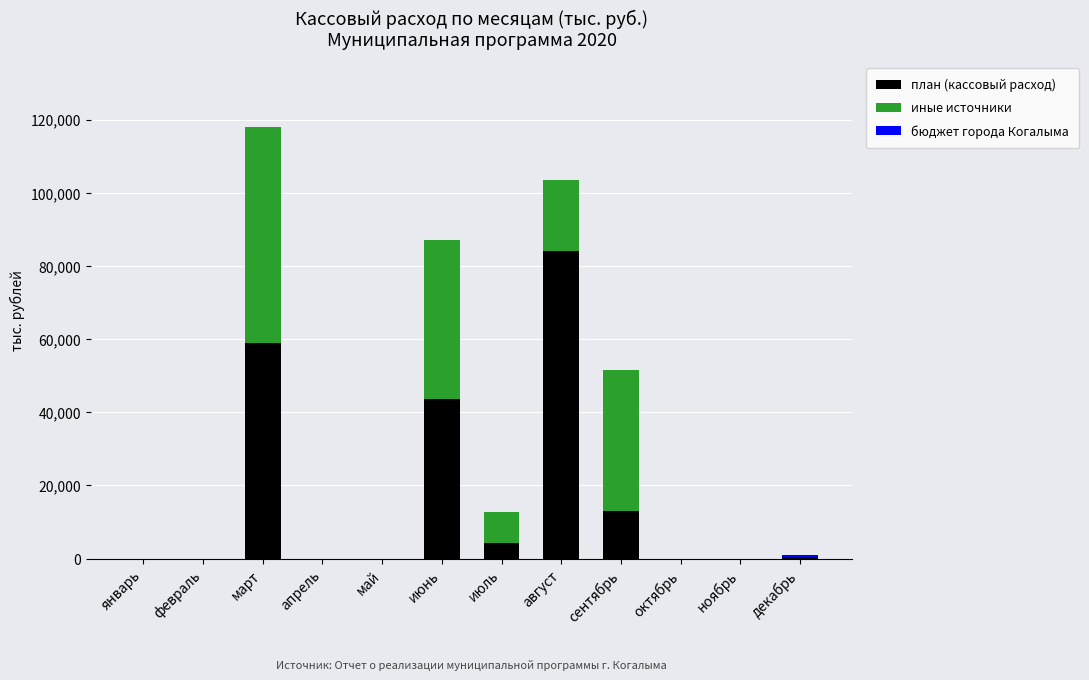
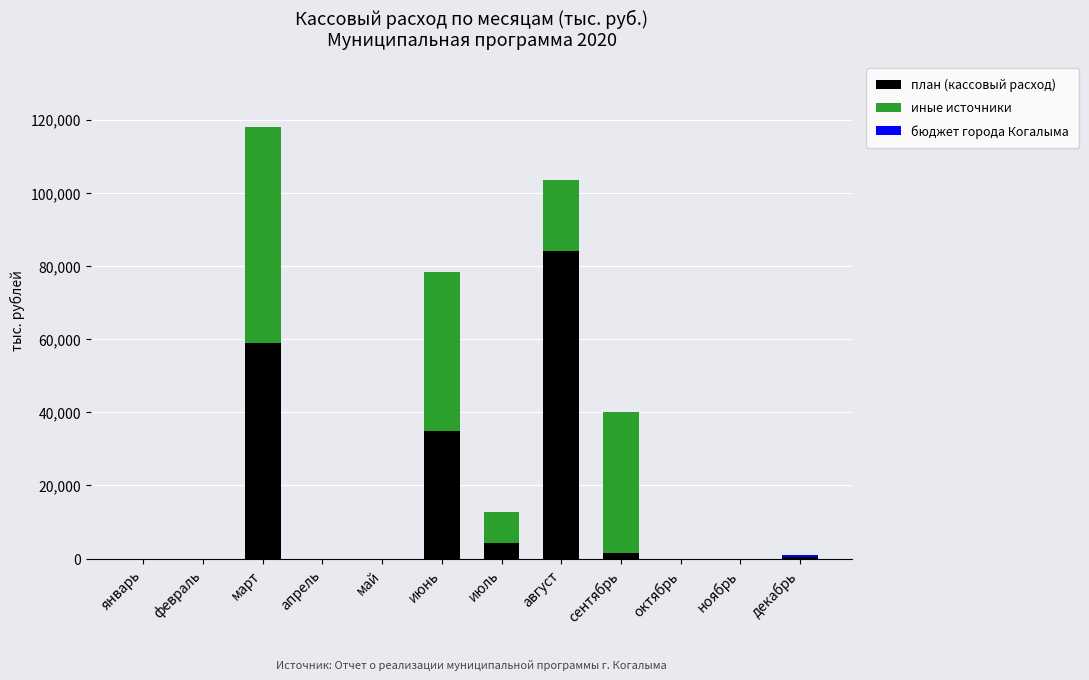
план (кассовый расход), июнь: 44,000 -> 35,000
план (кассовый расход), сентябрь: 13,000 -> 2,000
